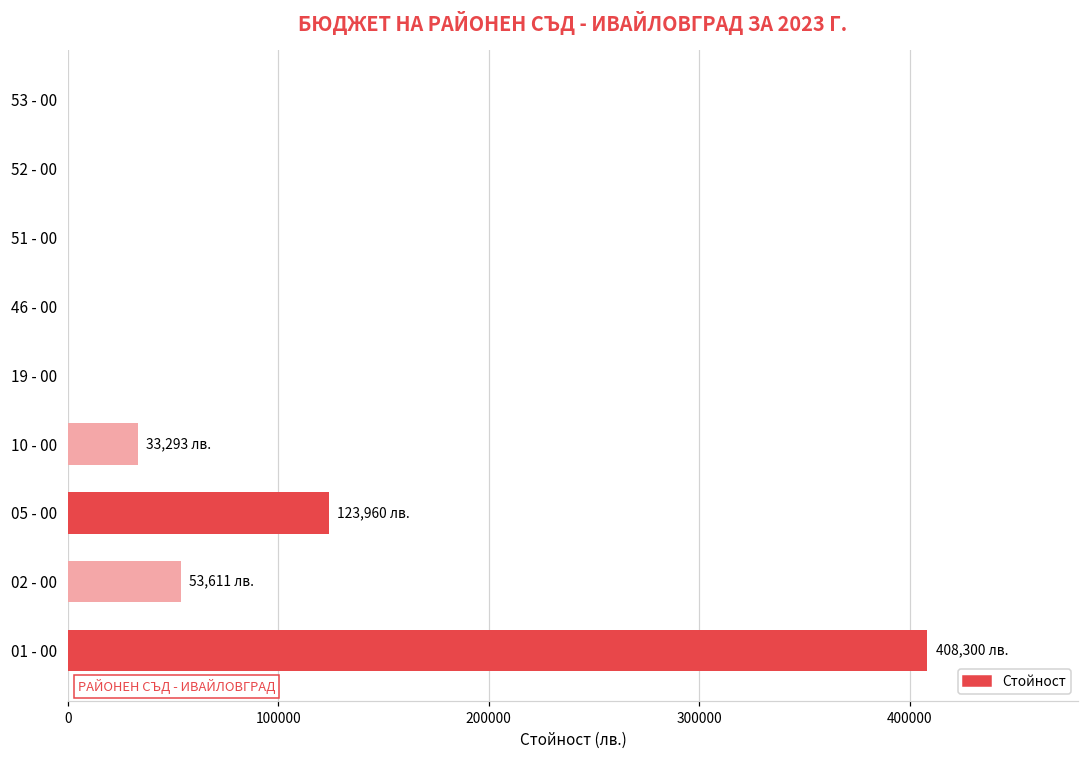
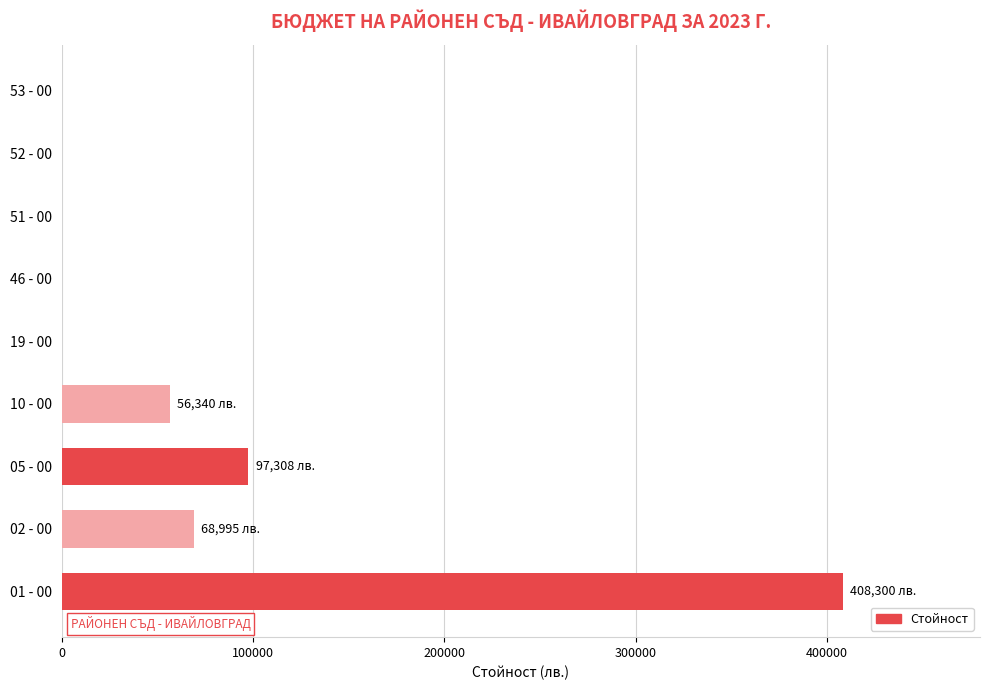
10 - 00: 33,293 -> 56,340
05 - 00: 123,960 -> 97,308
02 - 00: 53,611 -> 68,995
